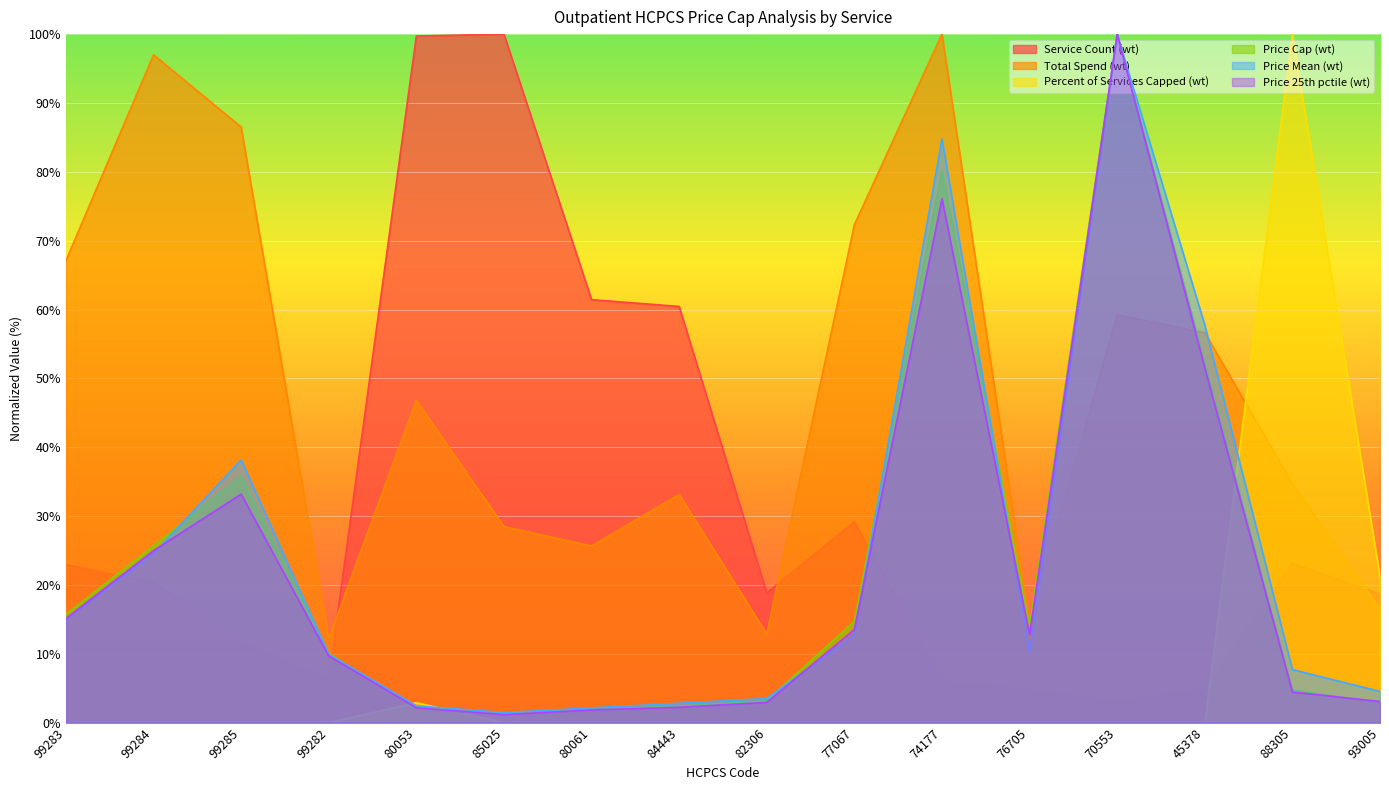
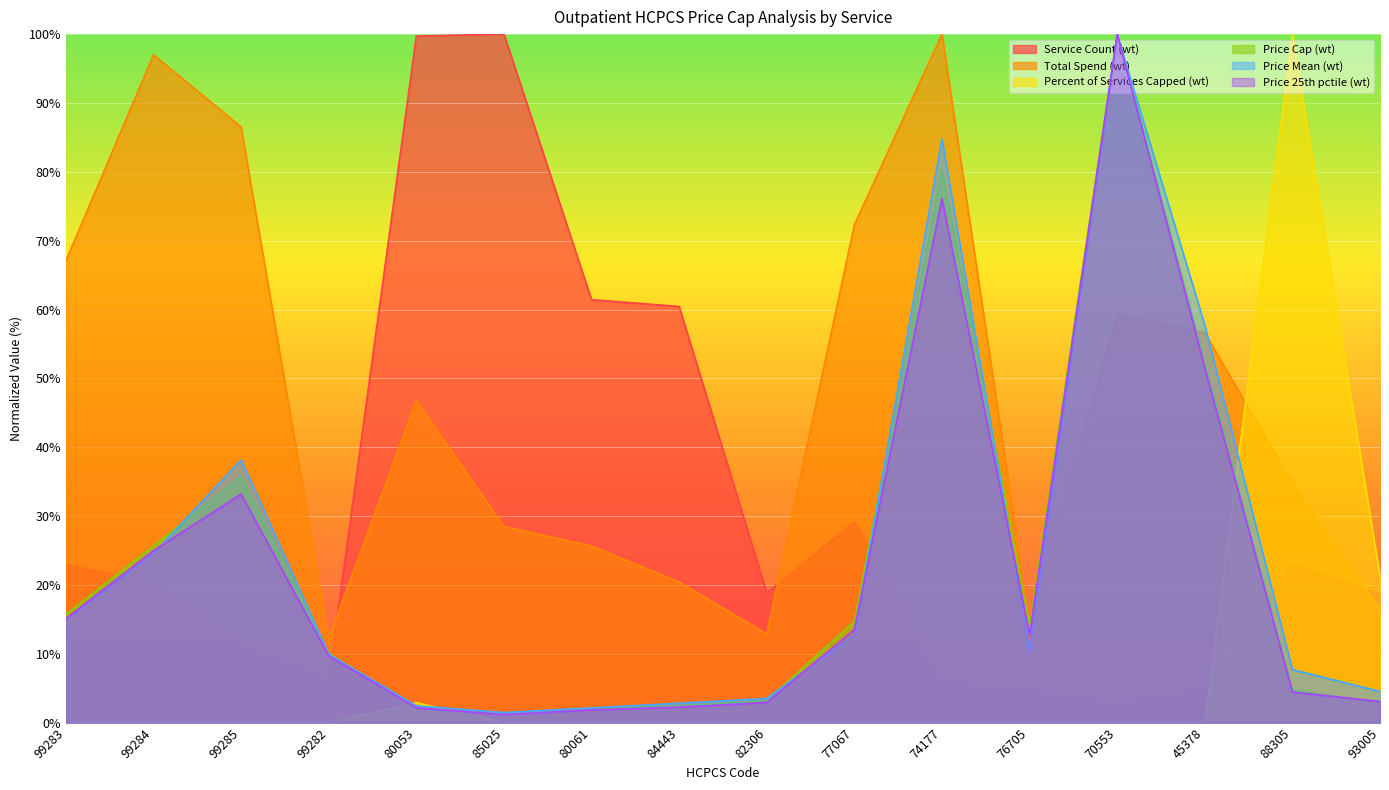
Total Spend (wt), 84443: 33% -> 20%
